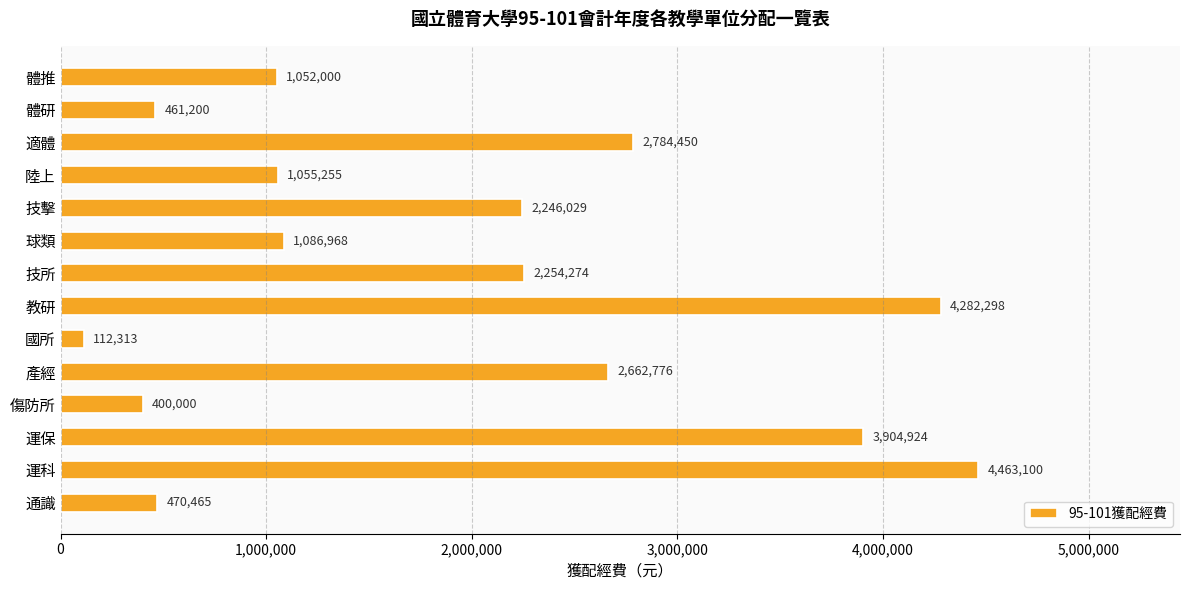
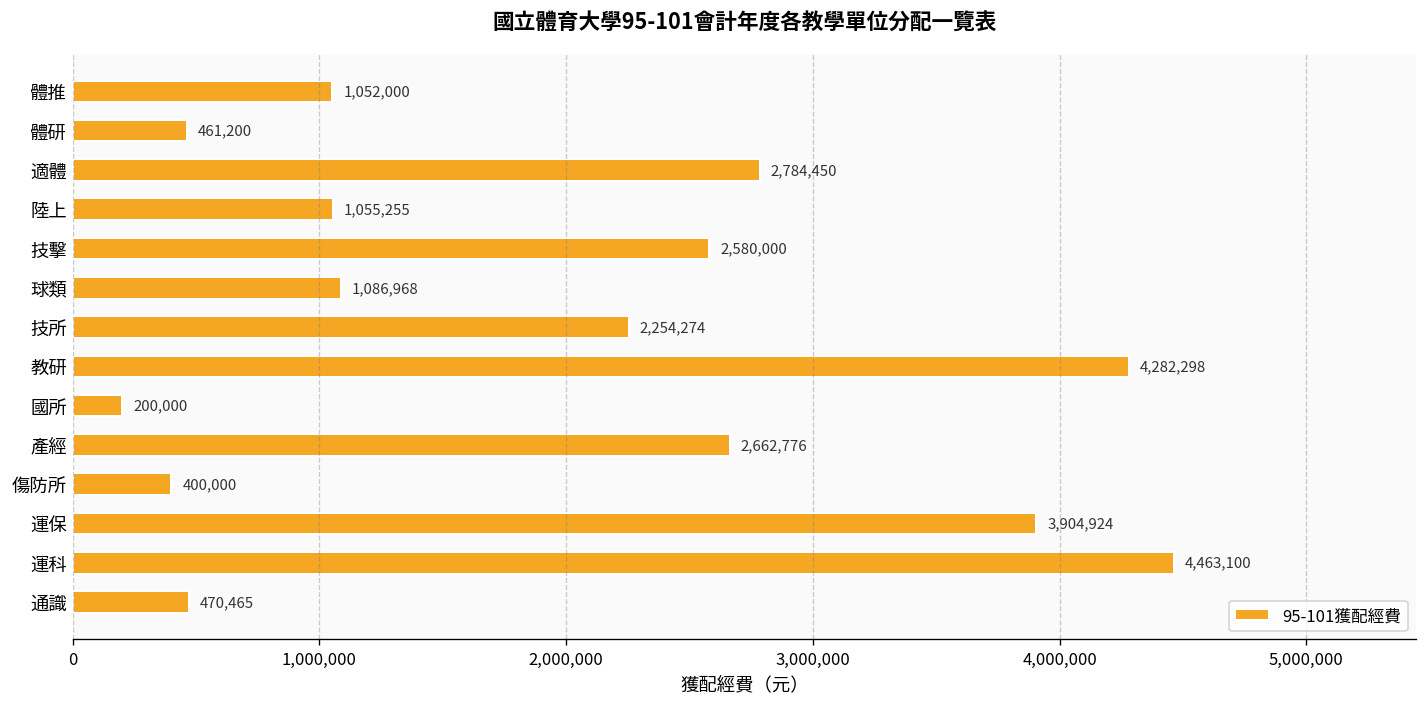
技擊: 2,246,029 -> 2,580,000
國所: 112,313 -> 200,000
